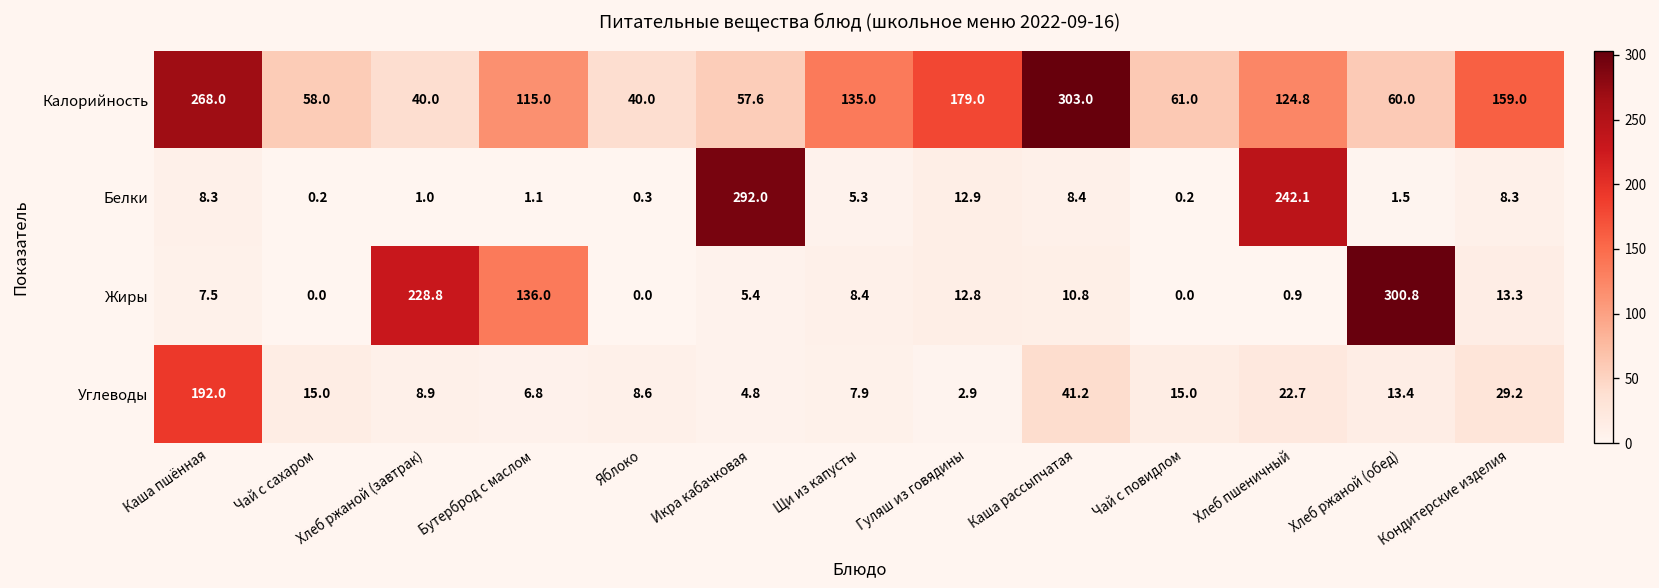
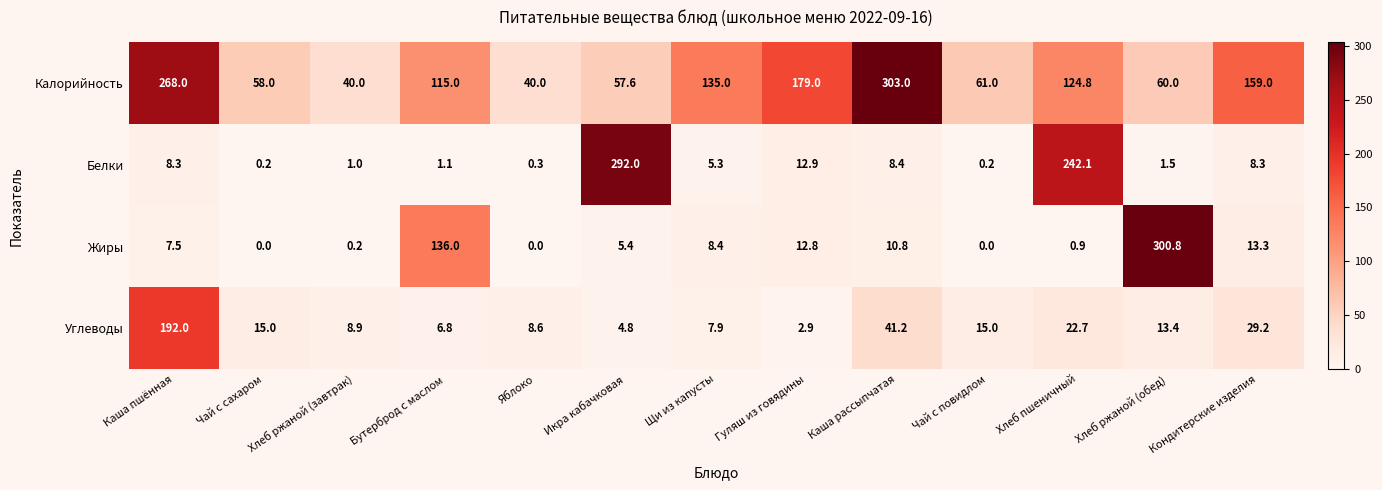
Жиры, Хлеб ржаной (завтрак): 228.8 -> 0.2
